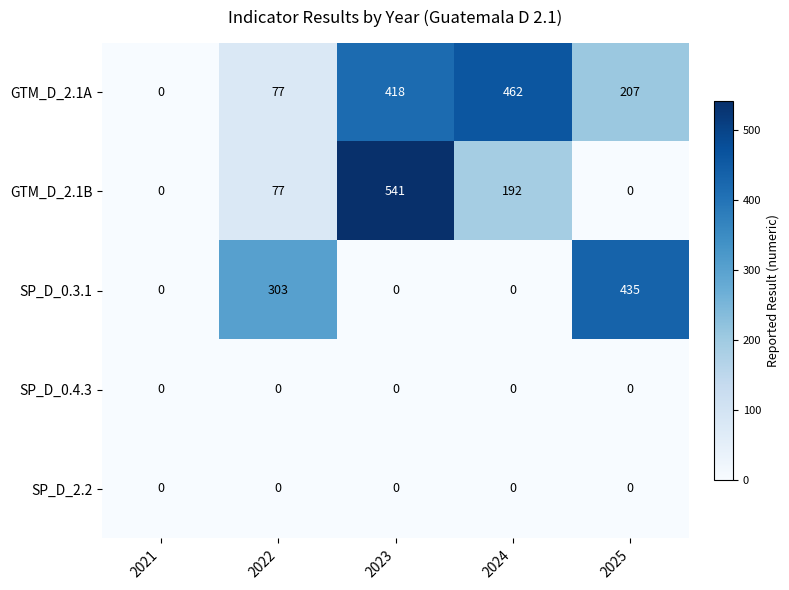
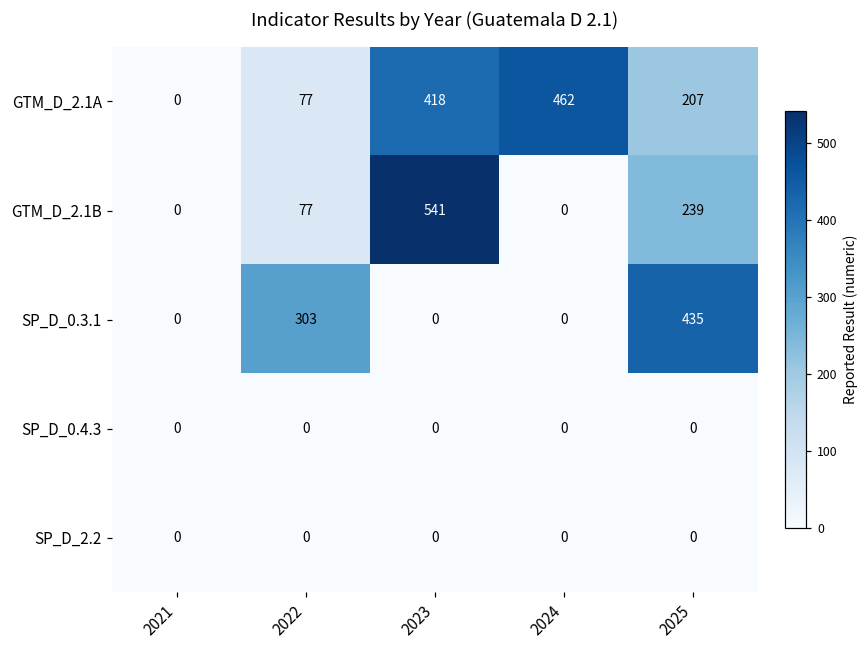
GTM_D_2.1B, 2024: 192 -> 0
GTM_D_2.1B, 2025: 0 -> 239
